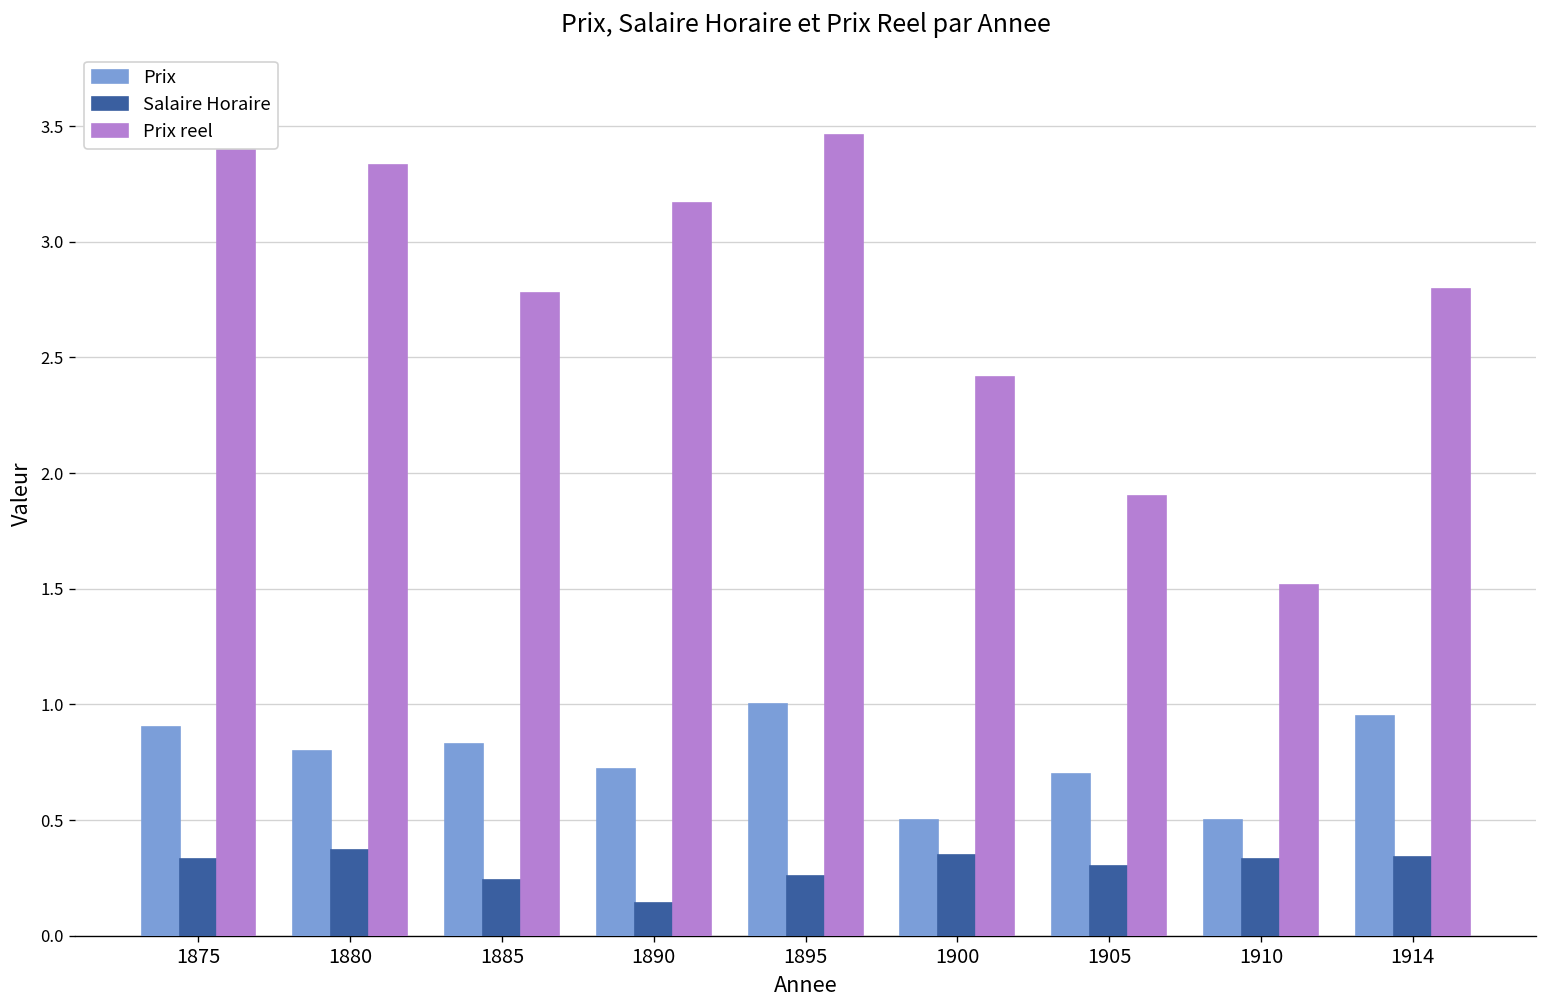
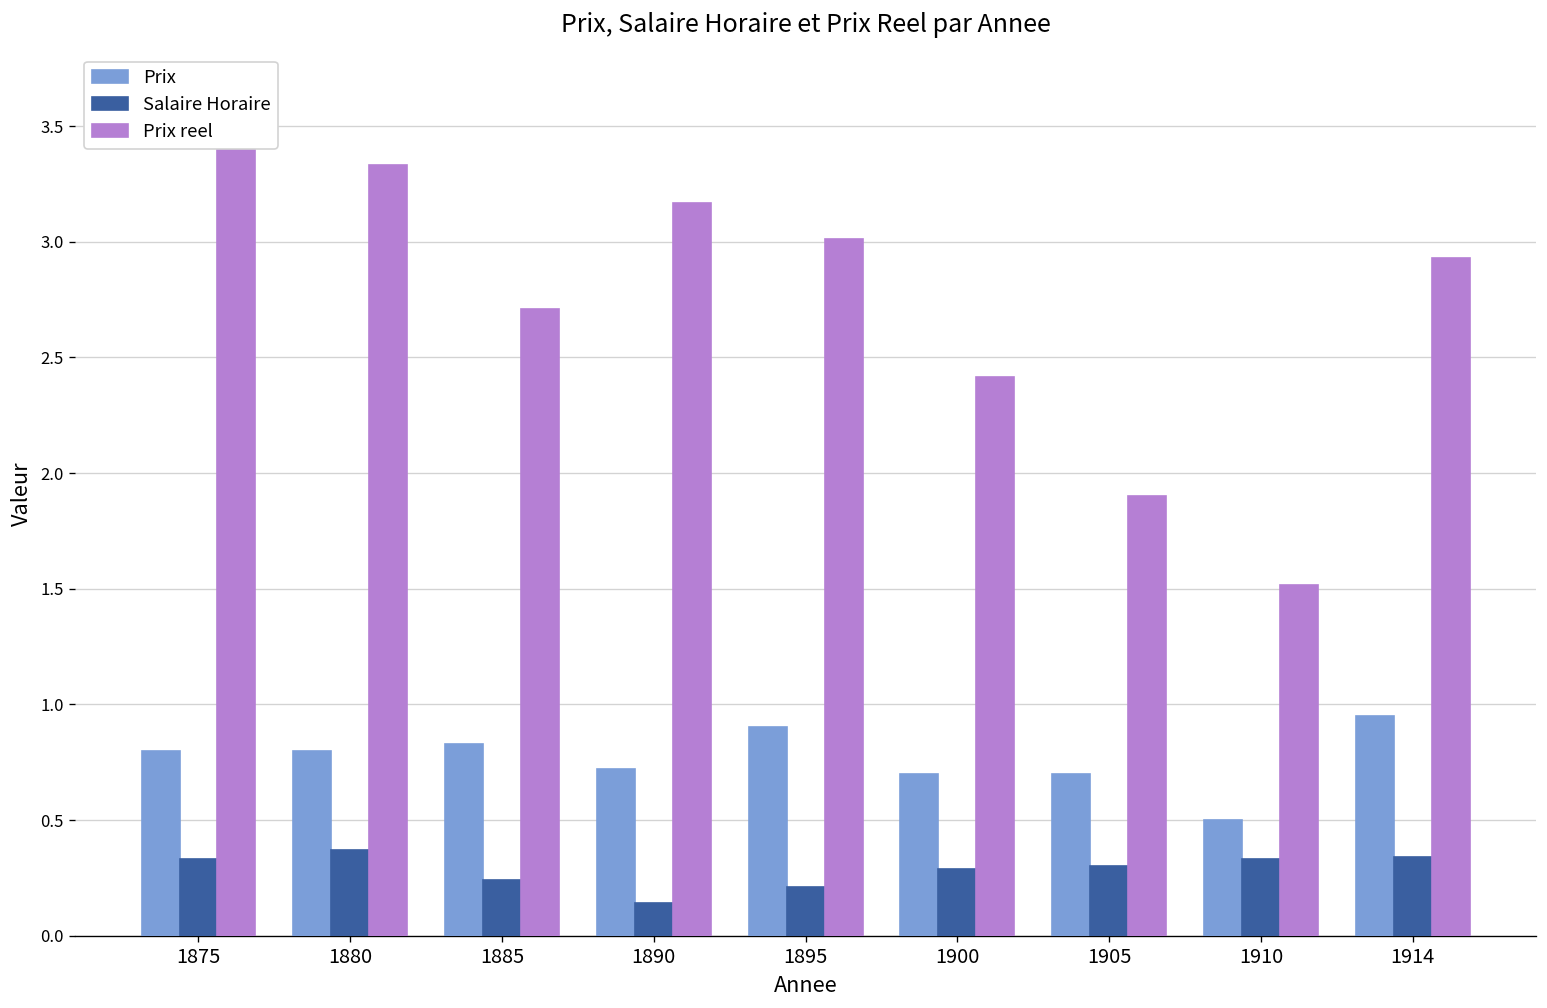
Prix, 1875: 0.9 -> 0.8
Prix reel, 1885: 2.78 -> 2.71
Prix, 1895: 1.0 -> 0.9
Salaire Horaire, 1895: 0.26 -> 0.21
Prix reel, 1895: 3.46 -> 3.01
Prix, 1900: 0.5 -> 0.7
Salaire Horaire, 1900: 0.35 -> 0.29
Prix reel, 1914: 2.79 -> 2.93
